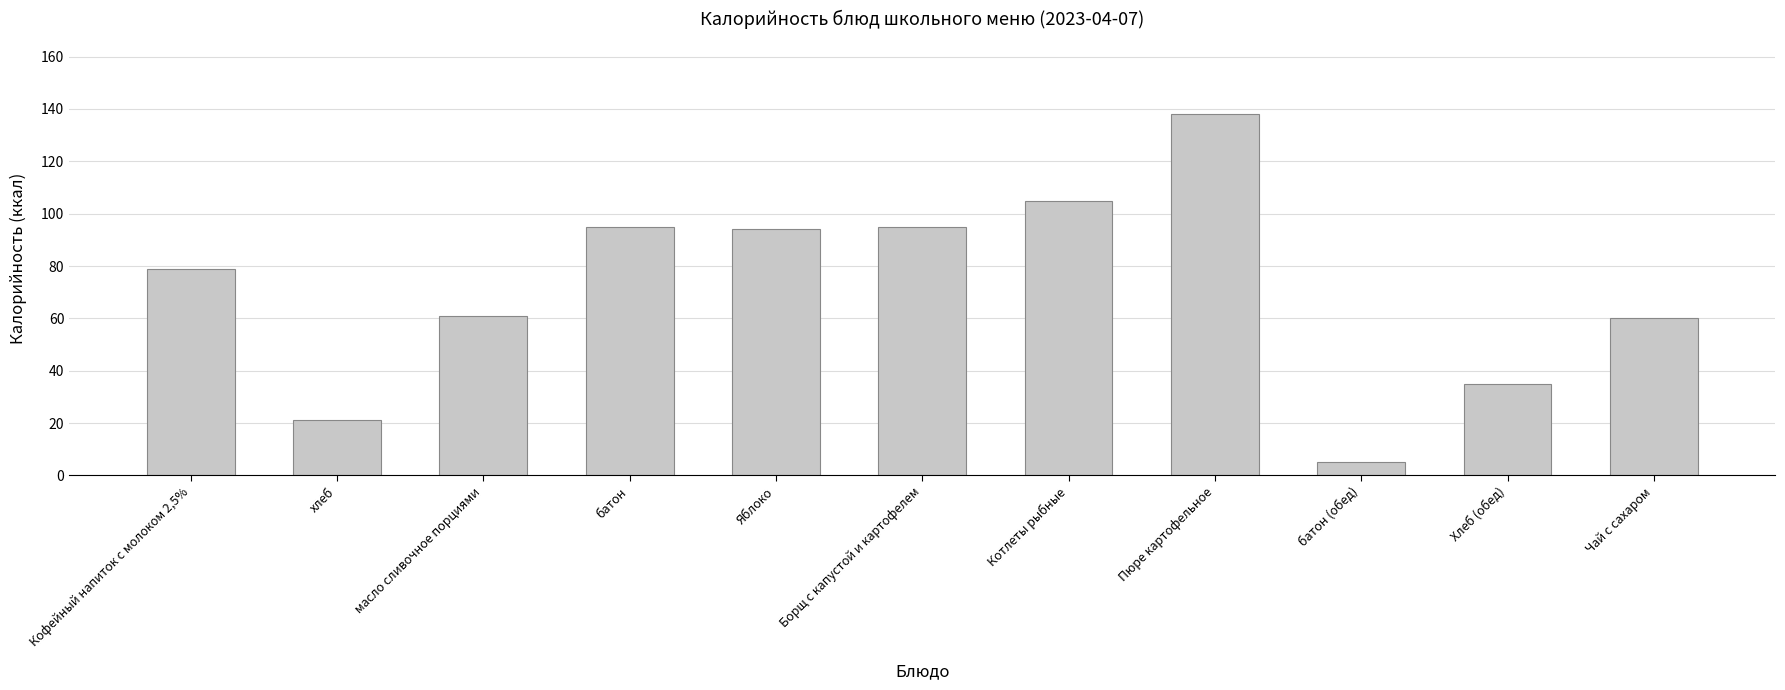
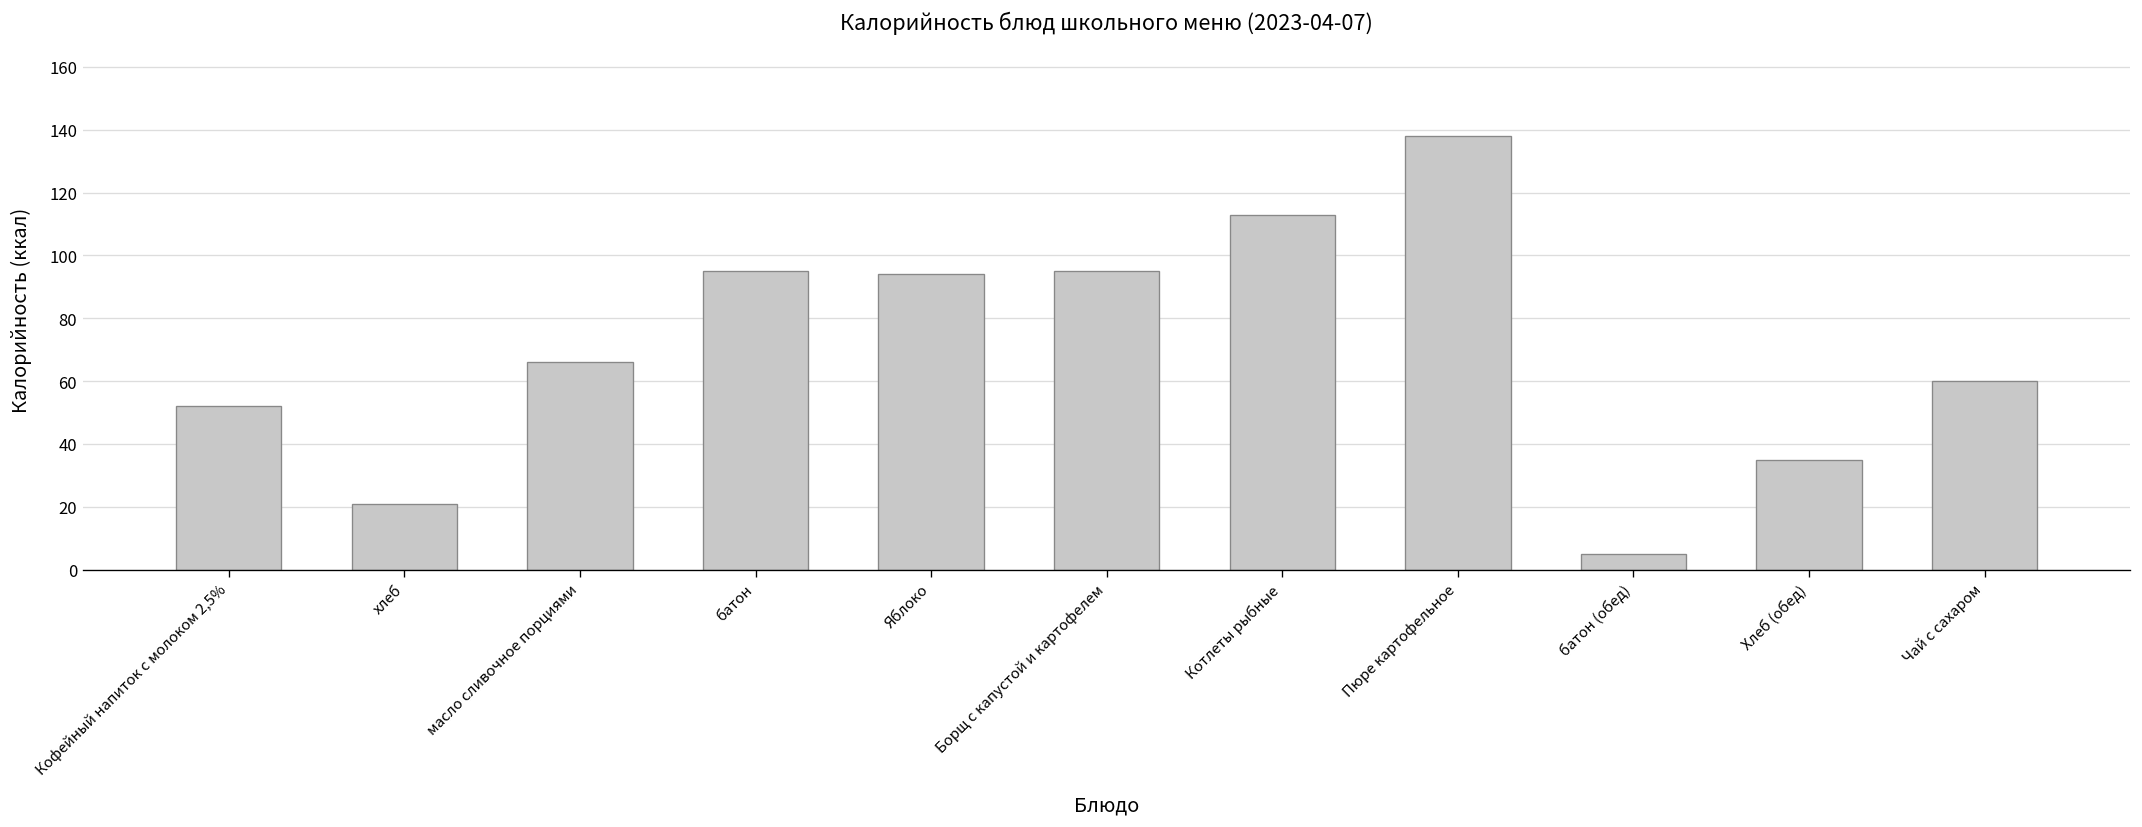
Кофейный напиток с молоком 2,5%: 79 -> 52
масло сливочное порциями: 61 -> 66
Котлеты рыбные: 105 -> 113
